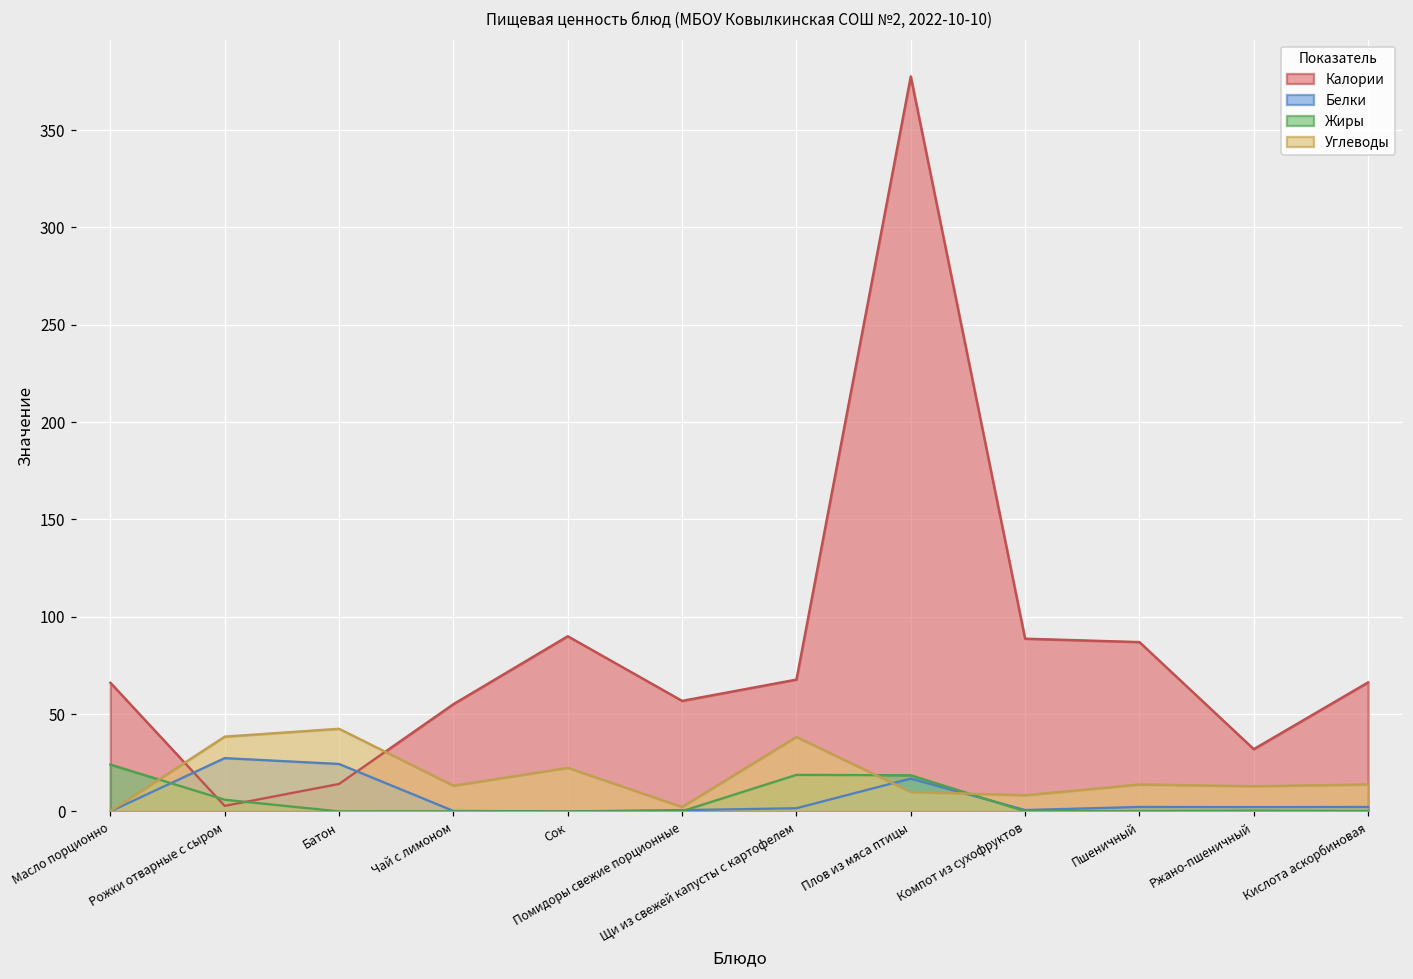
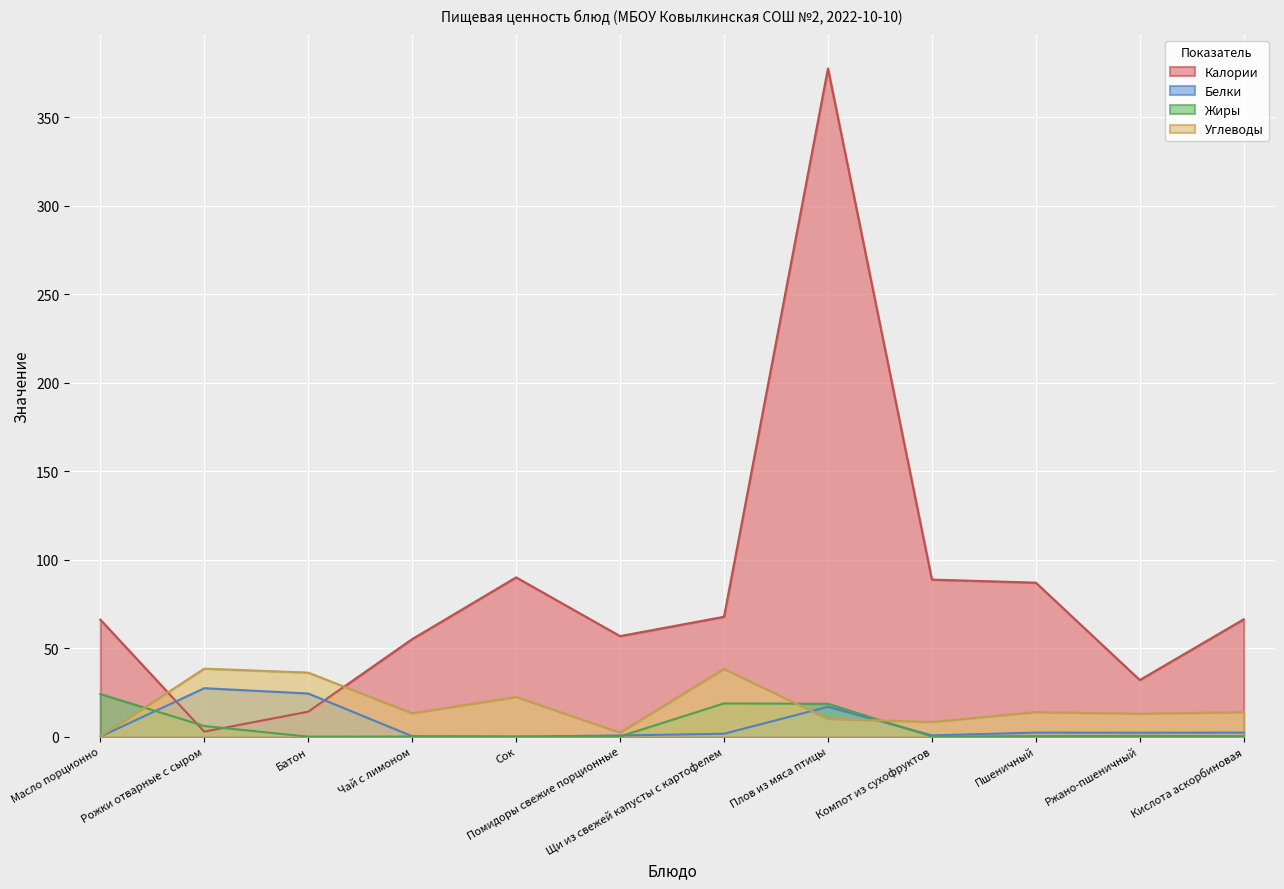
Углеводы, Батон: 42 -> 36
